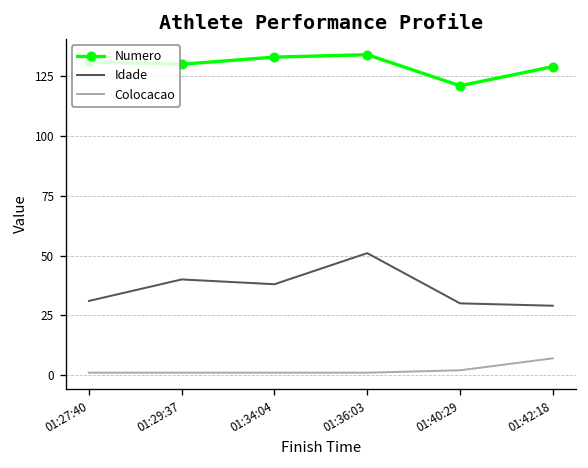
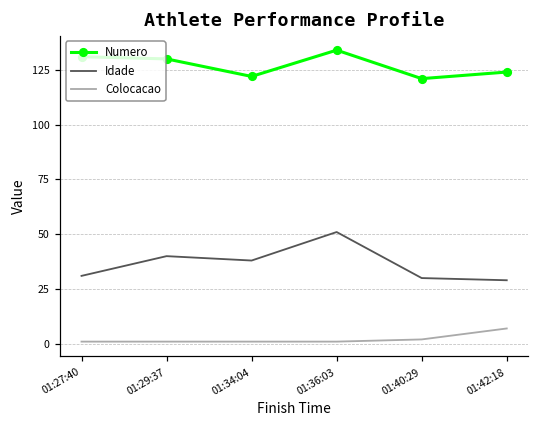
Numero, 01:34:04: 133 -> 122
Numero, 01:42:18: 129 -> 124
